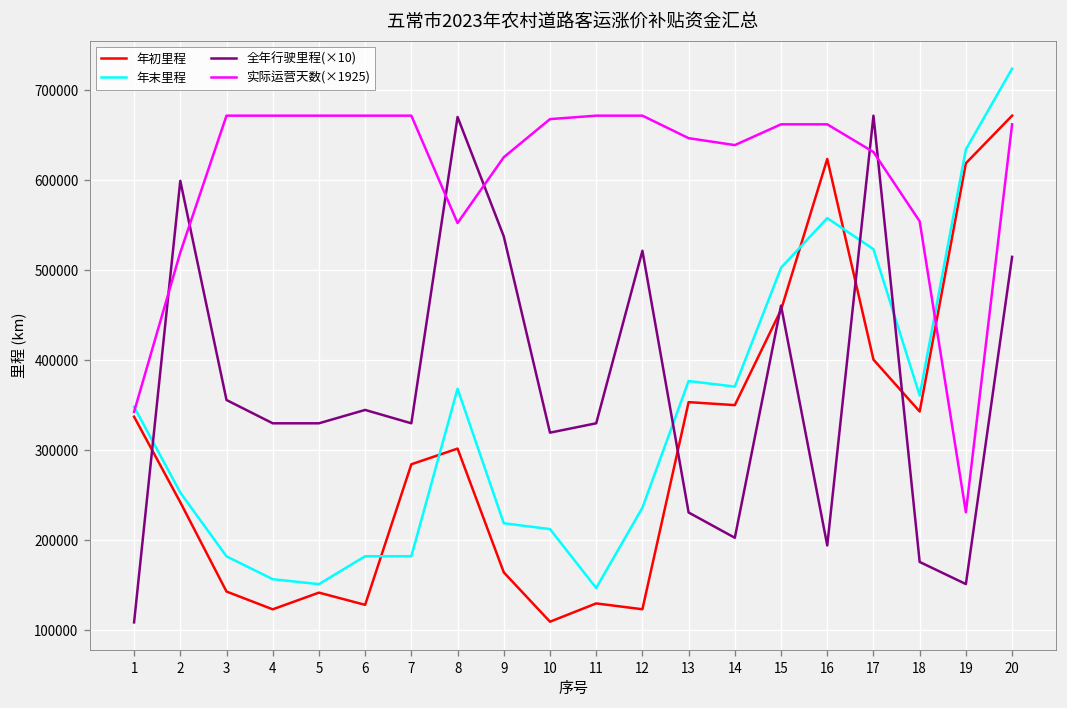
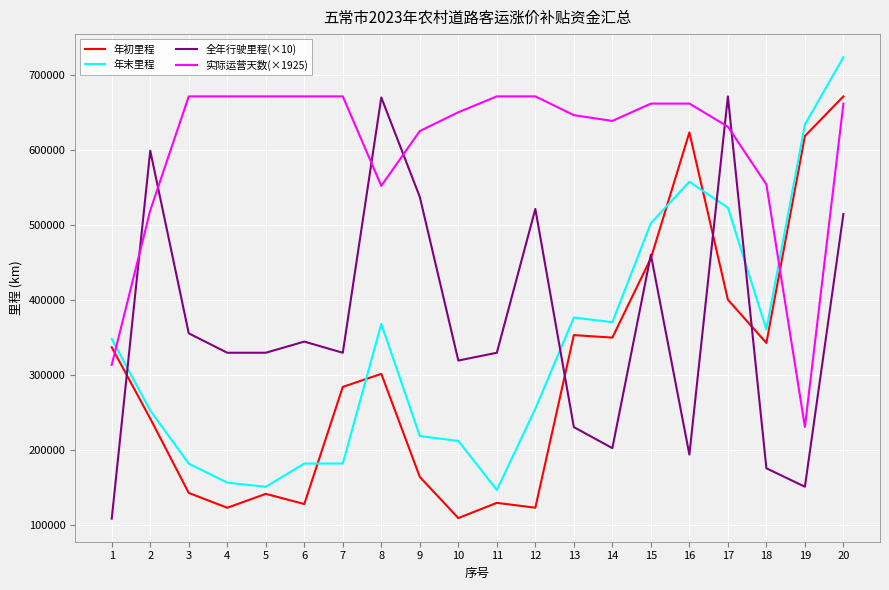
实际运营天数(×1925), 1: 340000 -> 310000
实际运营天数(×1925), 10: 670000 -> 650000
年末里程, 12: 240000 -> 260000
